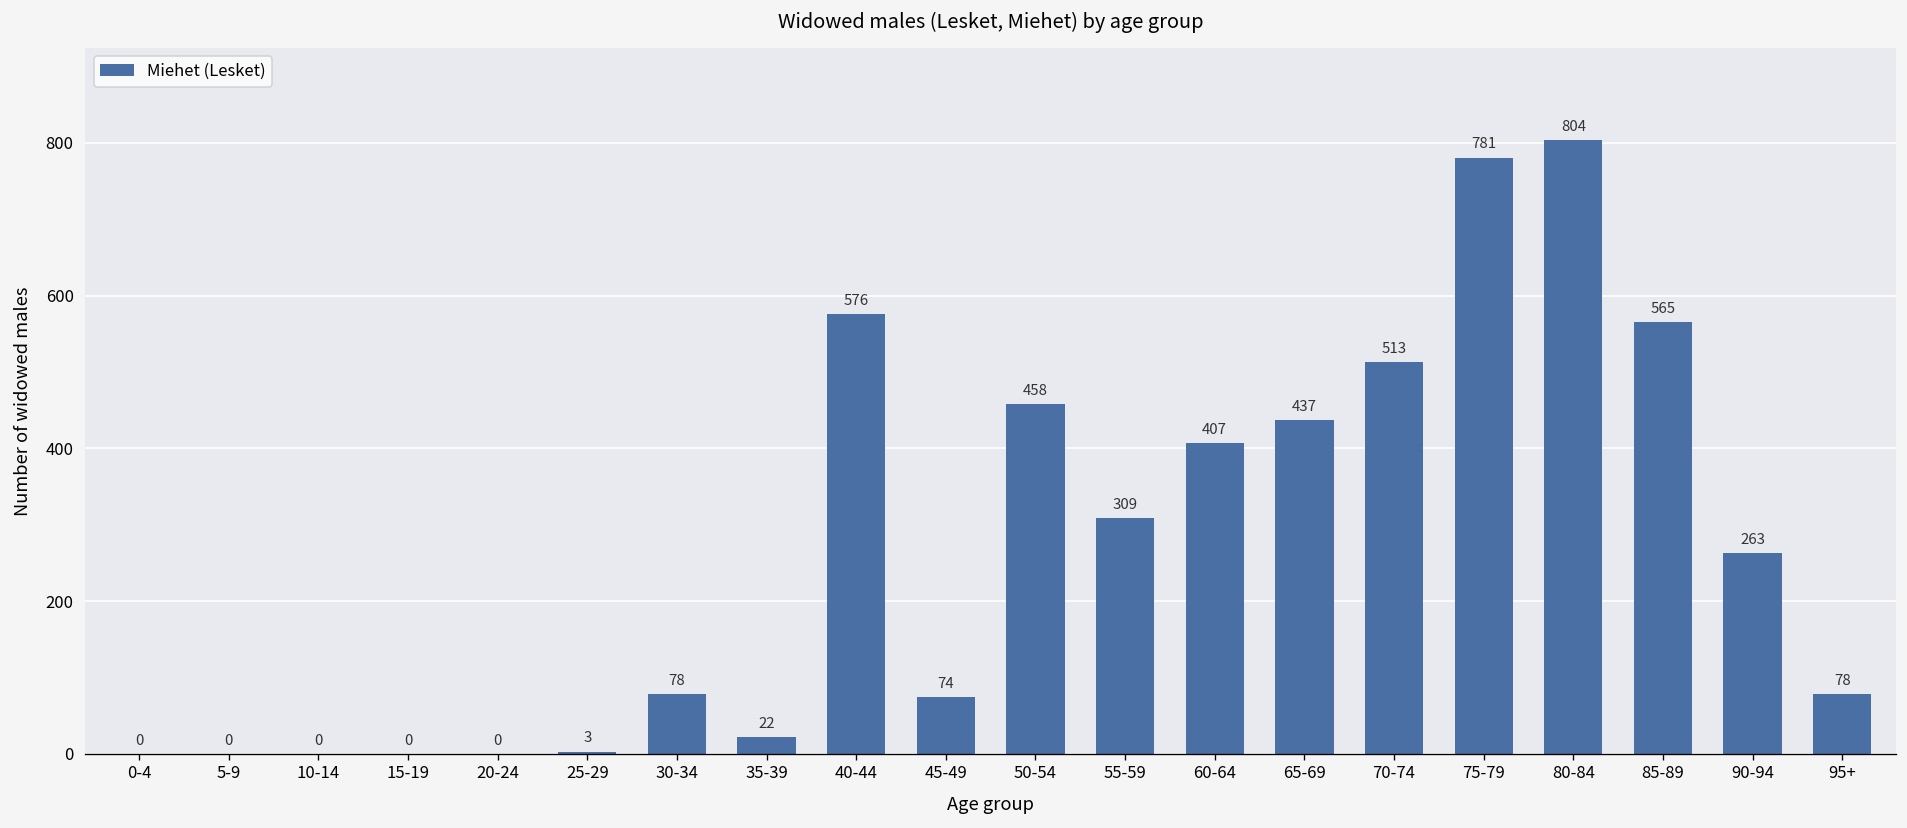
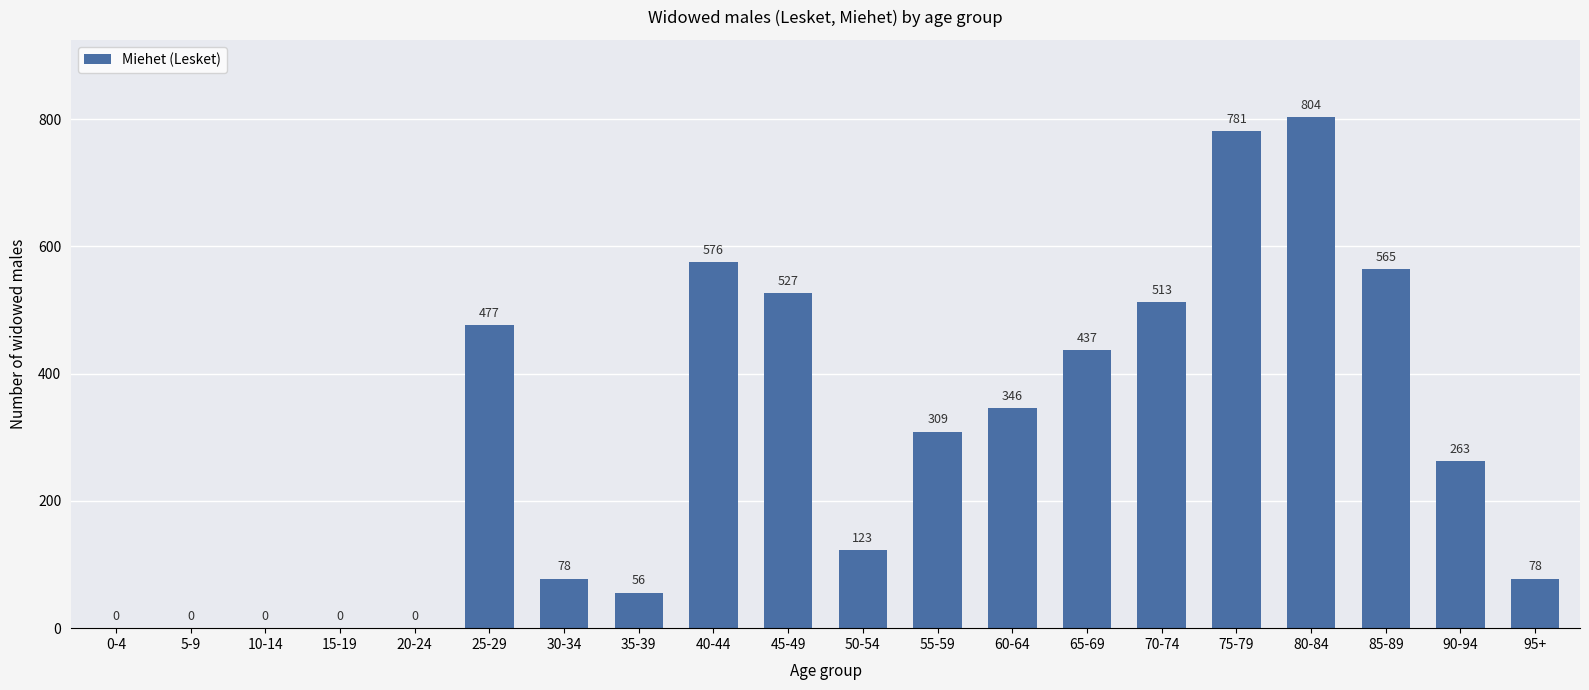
25-29: 3 -> 477
35-39: 22 -> 56
45-49: 74 -> 527
50-54: 458 -> 123
60-64: 407 -> 346
